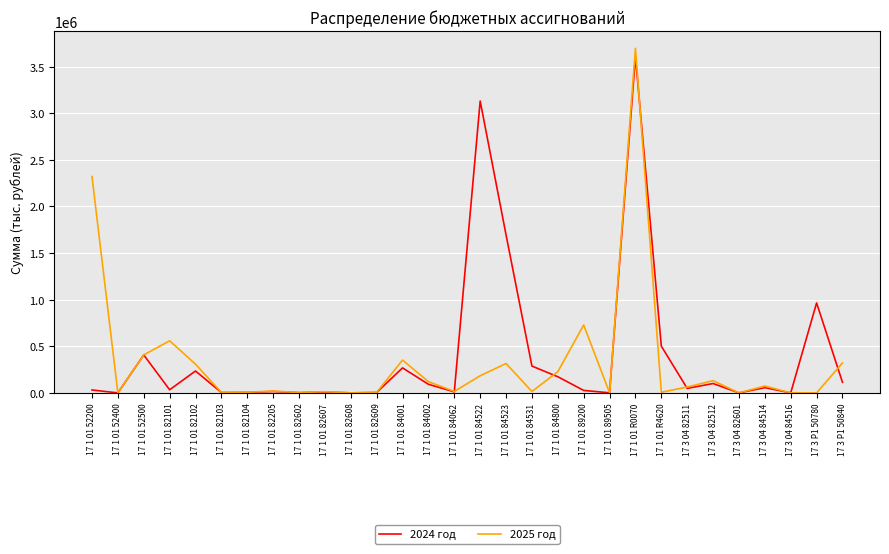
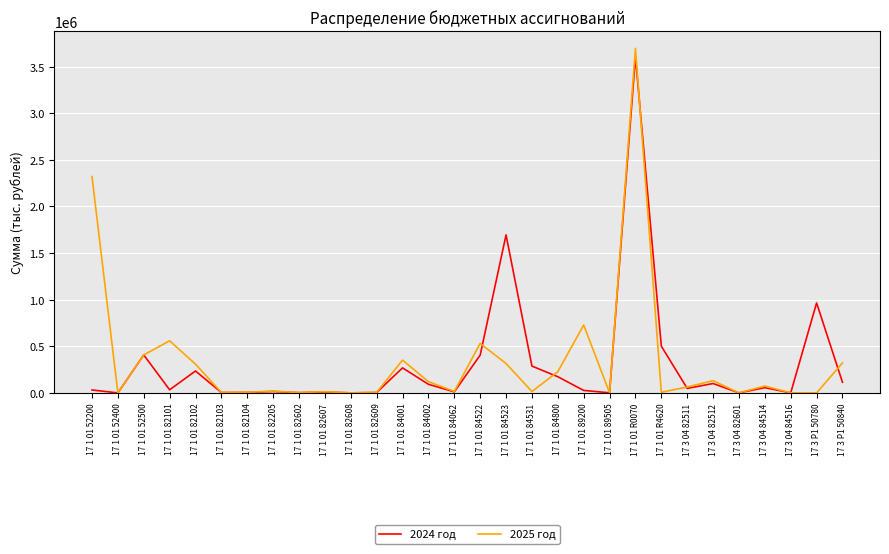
2024 год, 17 1 01 84522: 3100000 -> 400000
2025 год, 17 1 01 84522: 200000 -> 500000
